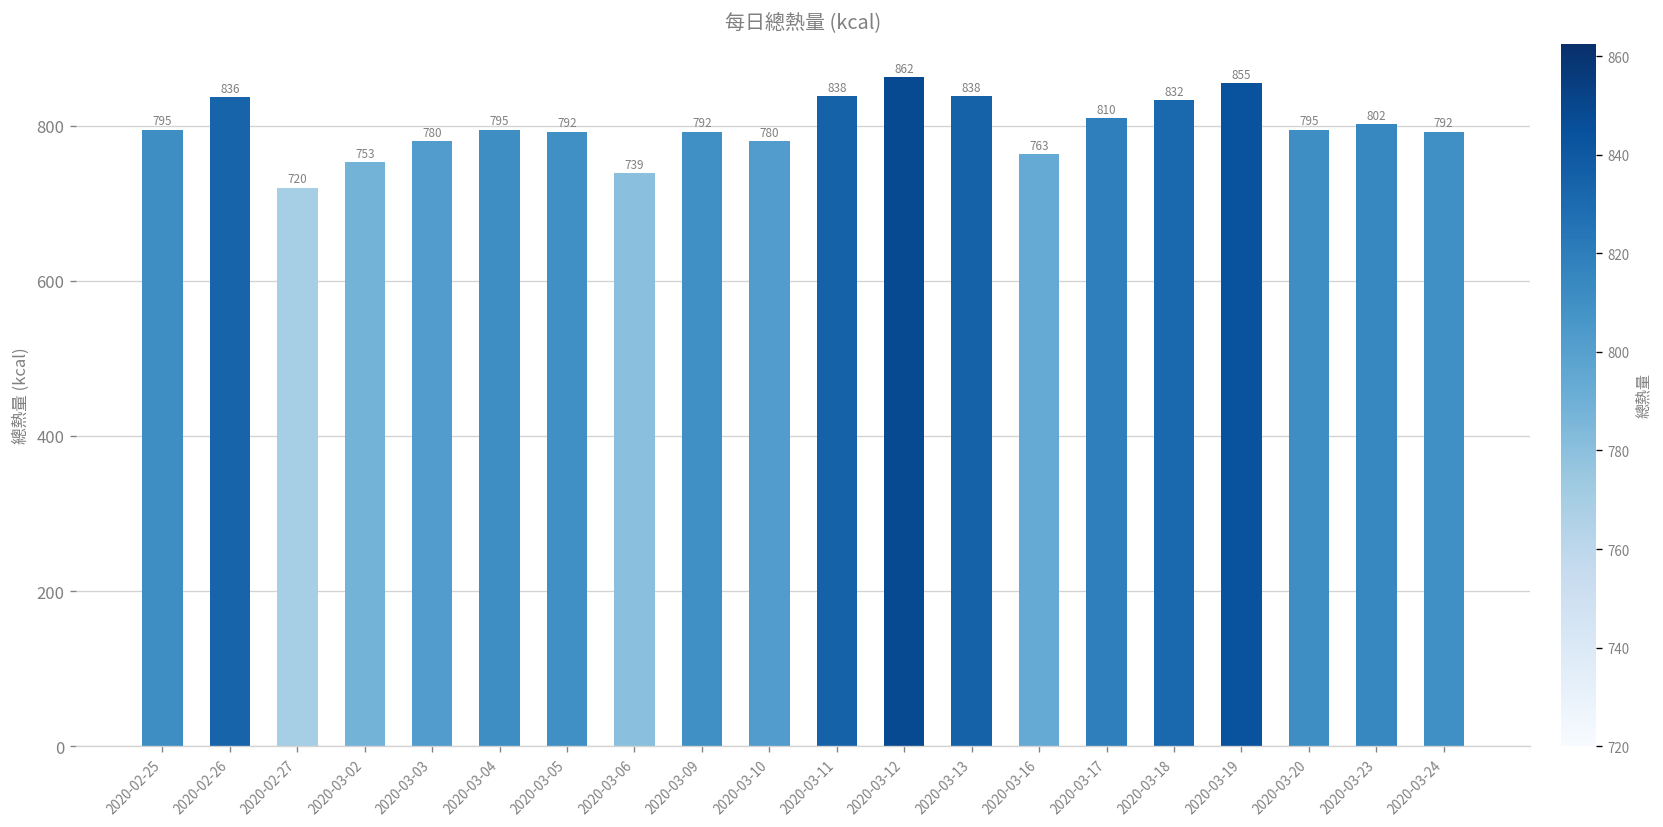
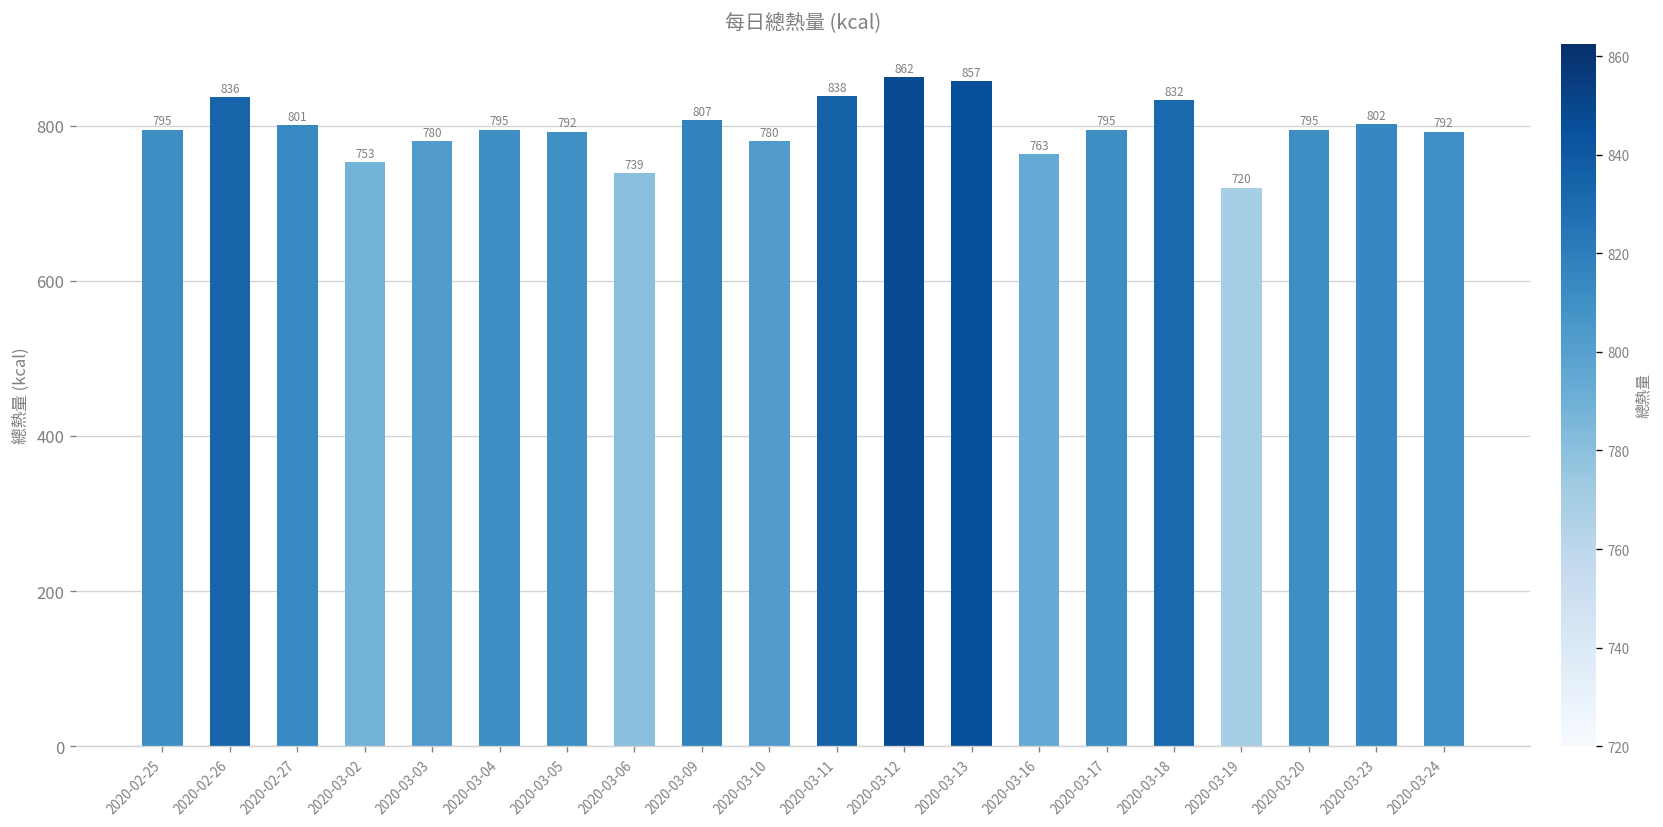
2020-02-27: 720 -> 801
2020-03-09: 792 -> 807
2020-03-13: 838 -> 857
2020-03-17: 810 -> 795
2020-03-19: 855 -> 720
